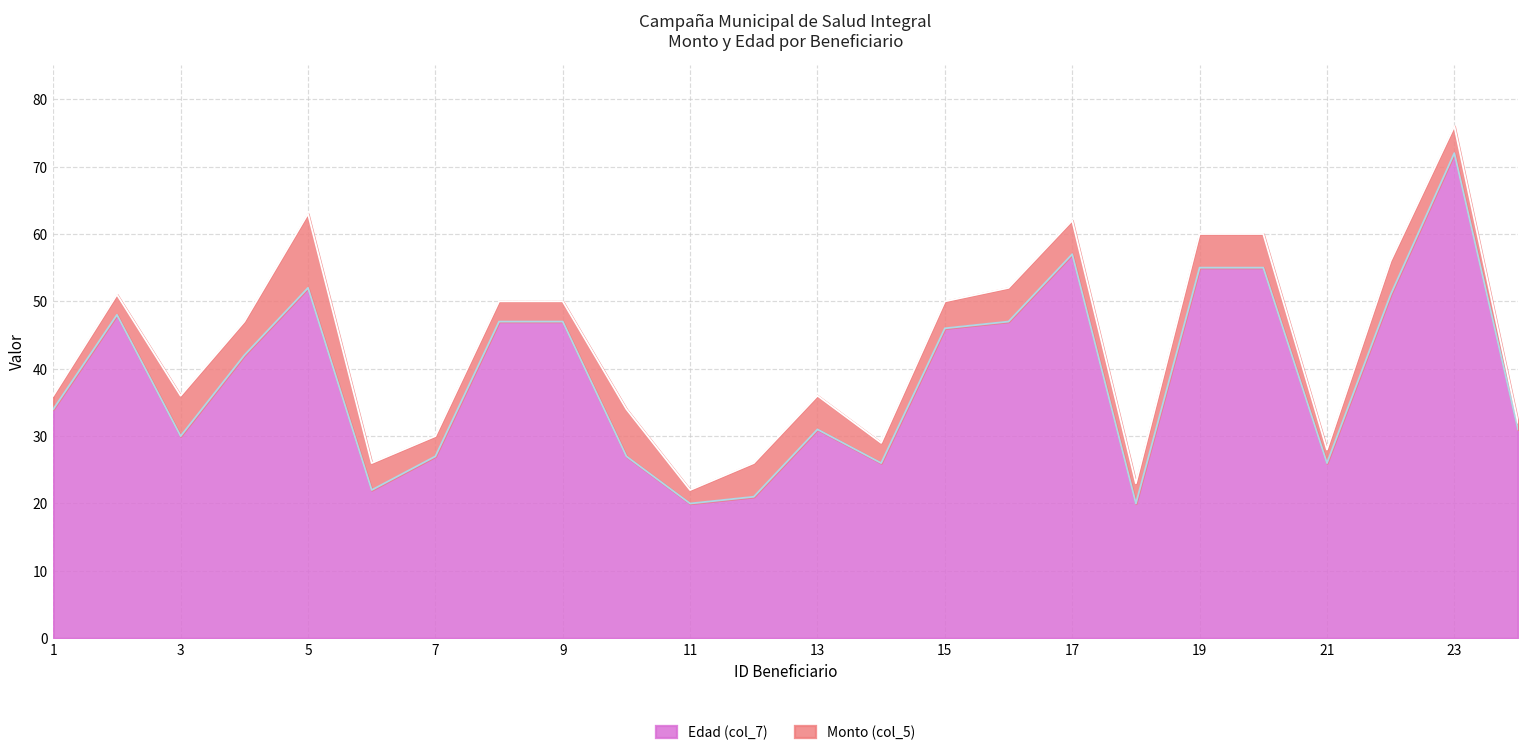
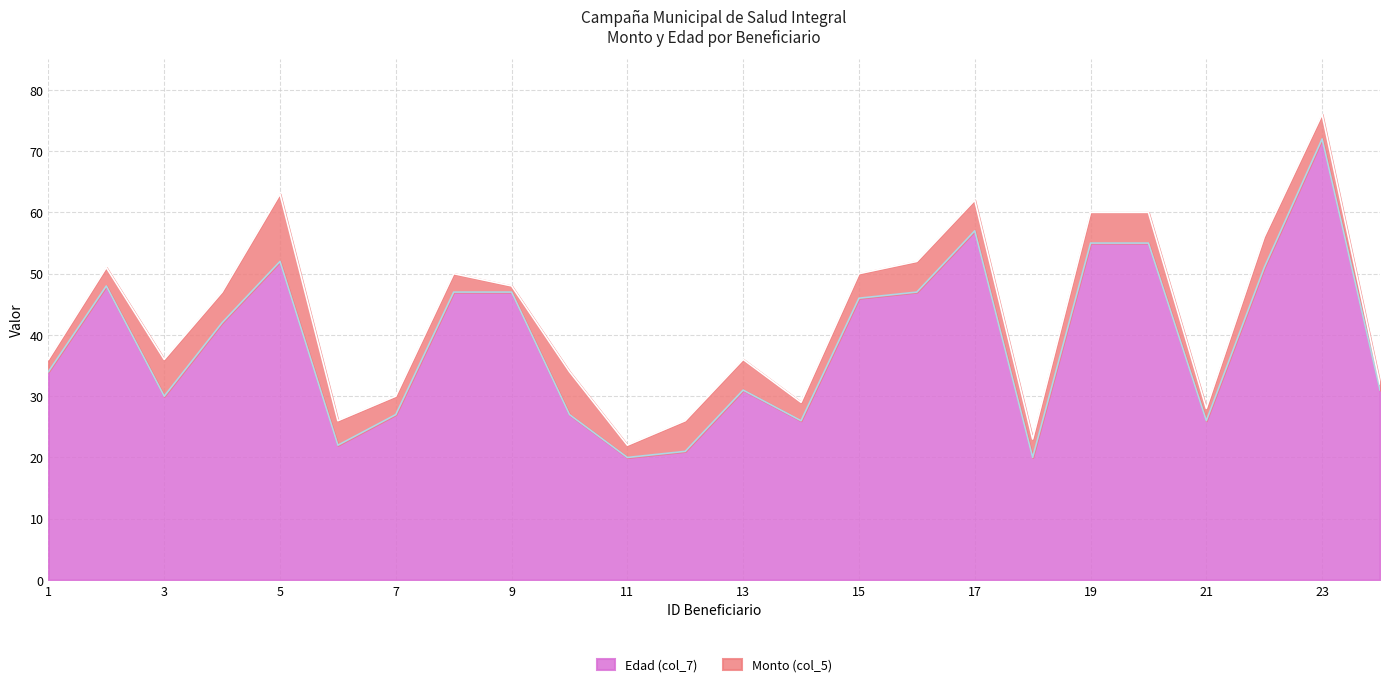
Monto (col_5), 9: 3 -> 1
